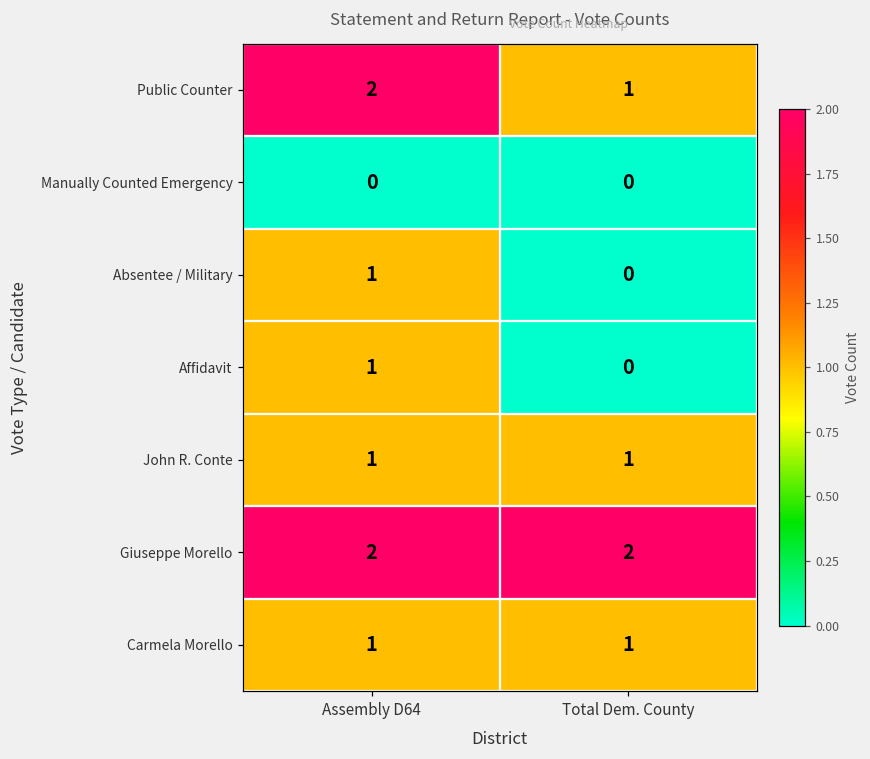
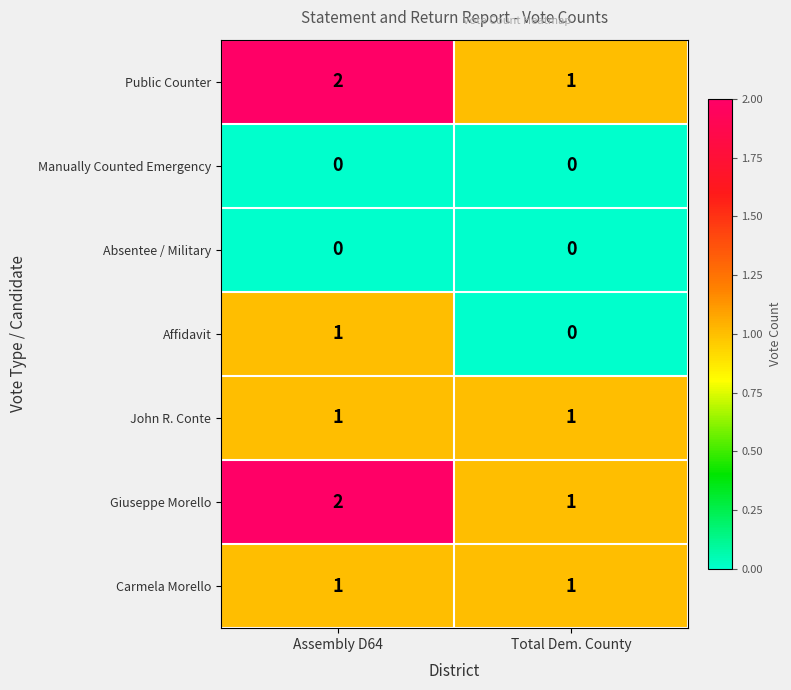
Absentee / Military, Assembly D64: 1 -> 0
Giuseppe Morello, Total Dem. County: 2 -> 1
